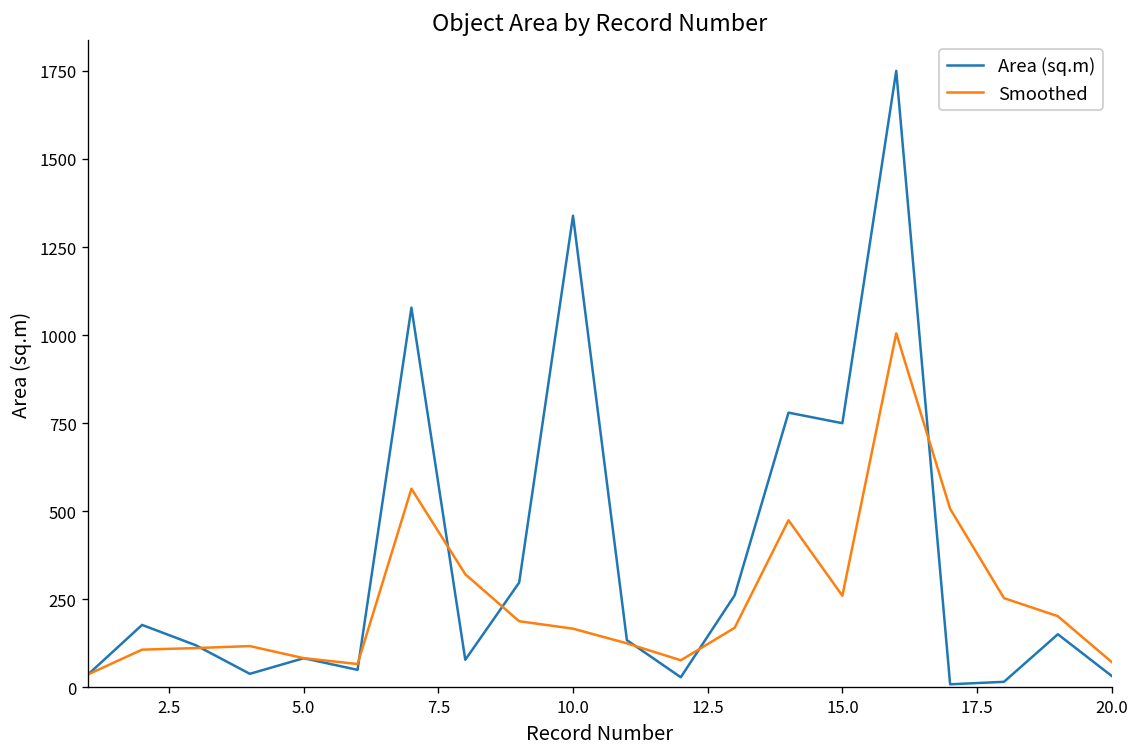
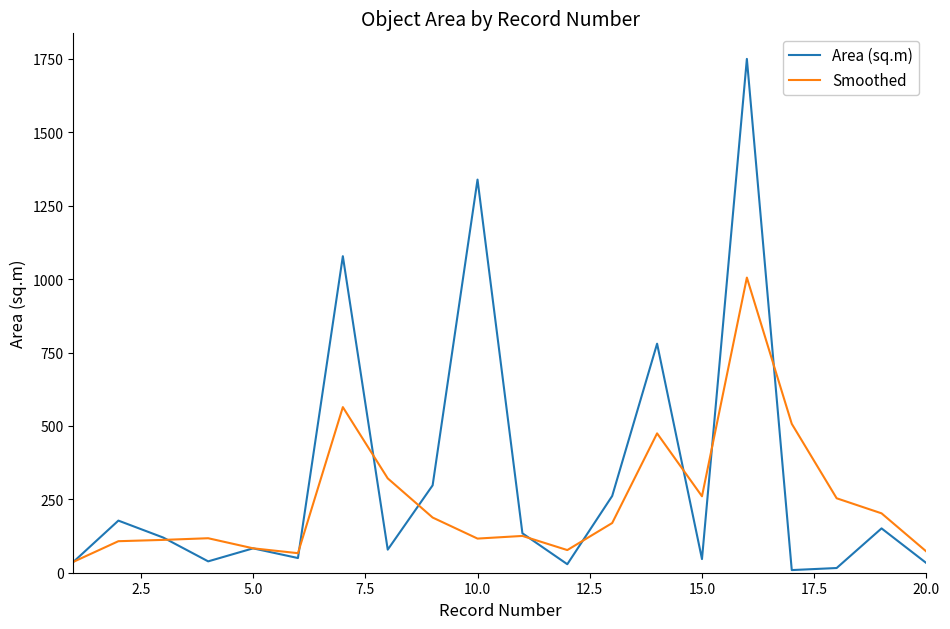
Smoothed, 10.0: 170 -> 120
Area (sq.m), 15.0: 750 -> 50
